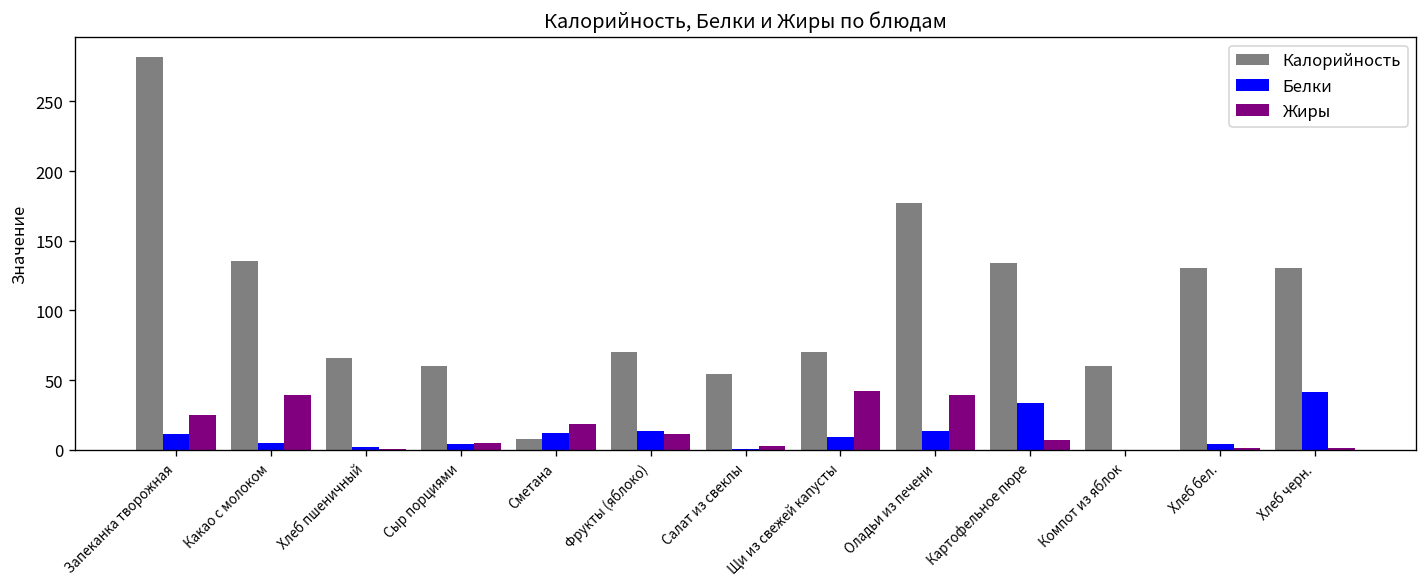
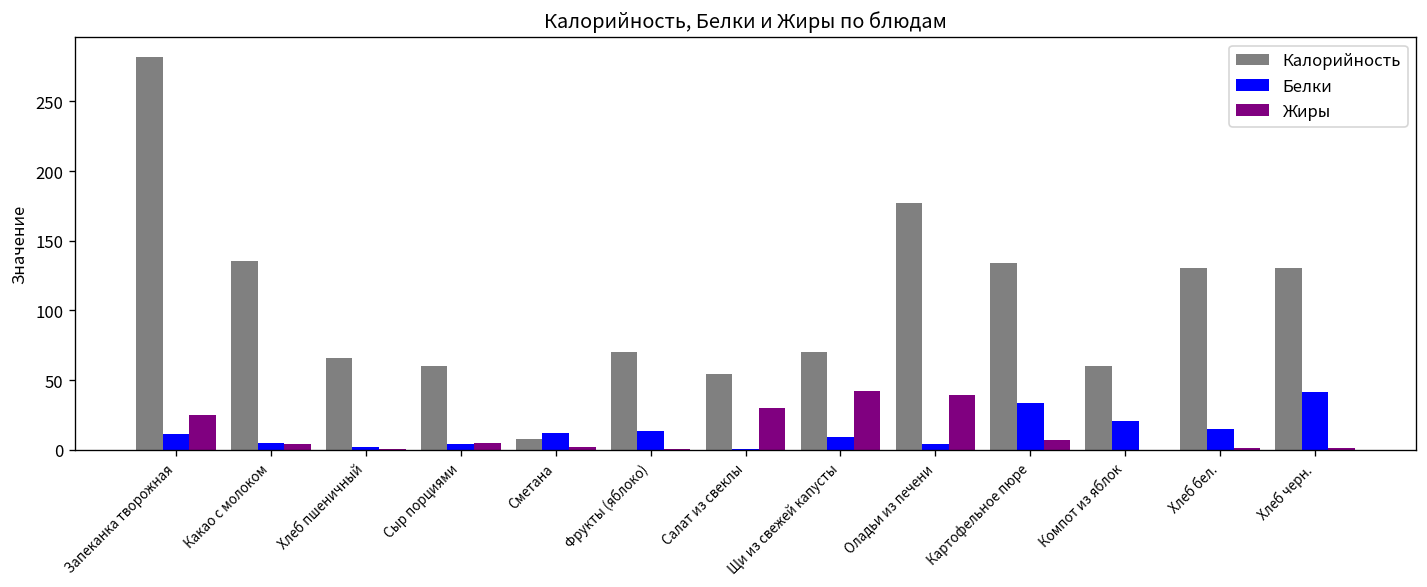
Жиры, Какао с молоком: 39 -> 4
Жиры, Сметана: 18 -> 2
Жиры, Фрукты (яблоко): 12 -> 1
Жиры, Салат из свеклы: 3 -> 30
Белки, Оладьи из печени: 13 -> 4
Белки, Компот из яблок: 0 -> 21
Белки, Хлеб бел.: 4 -> 15
